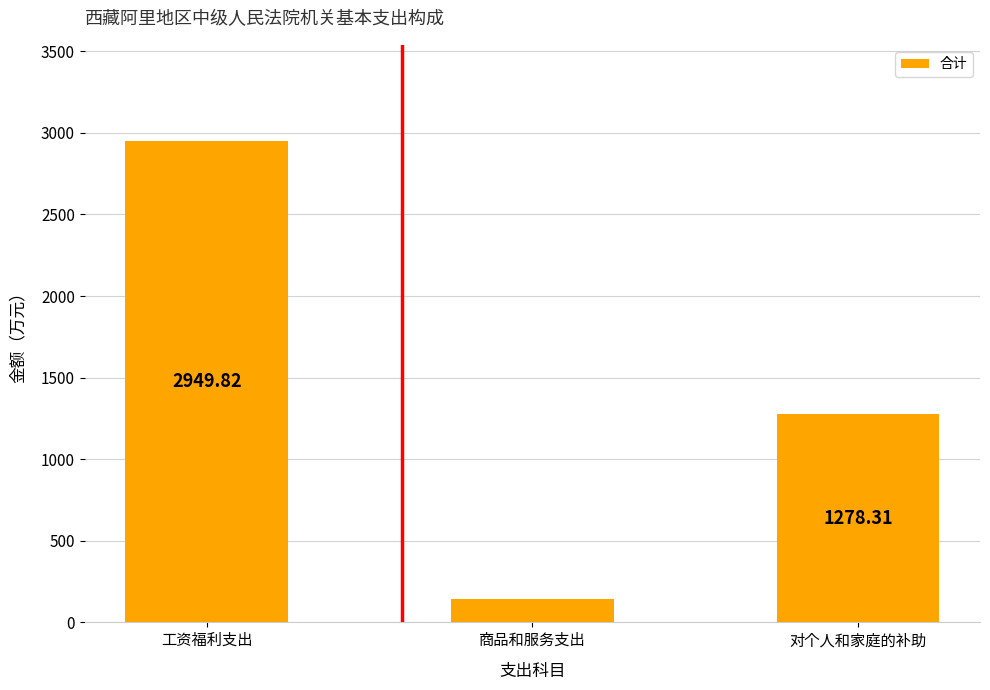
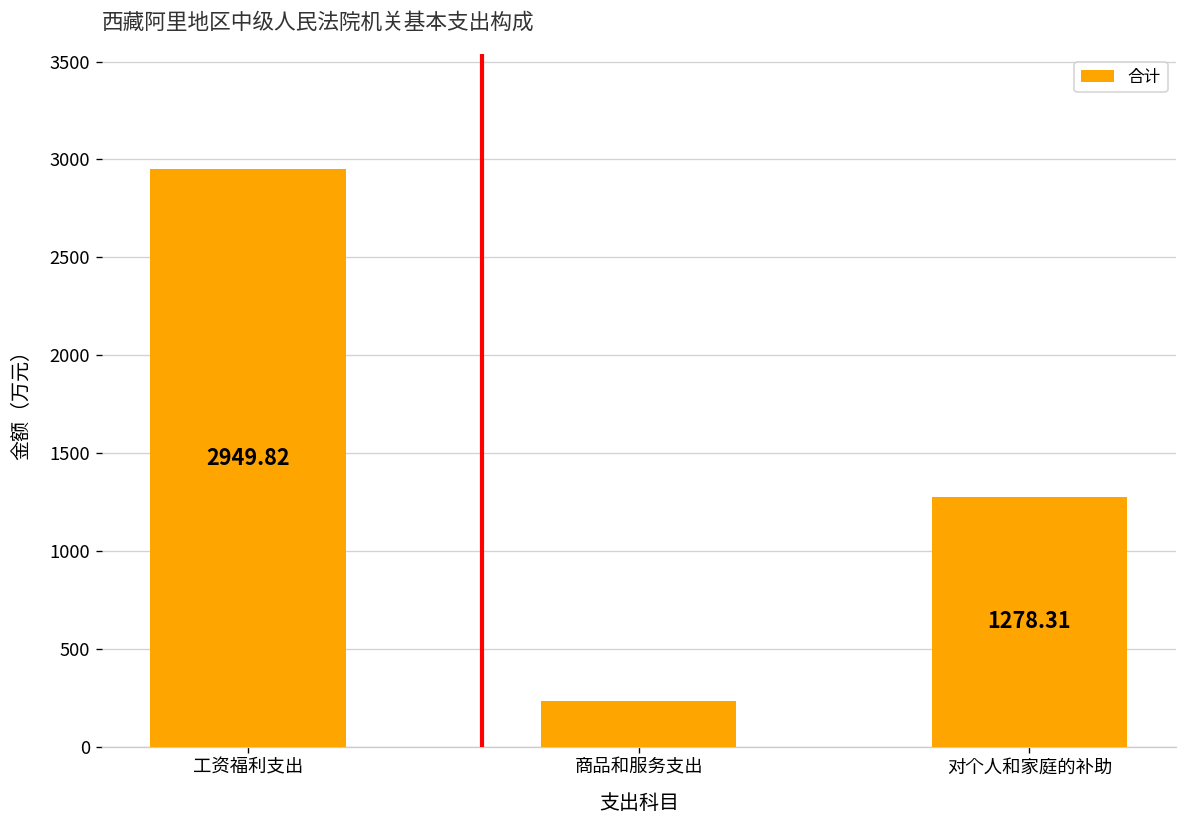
商品和服务支出: 140 -> 230
